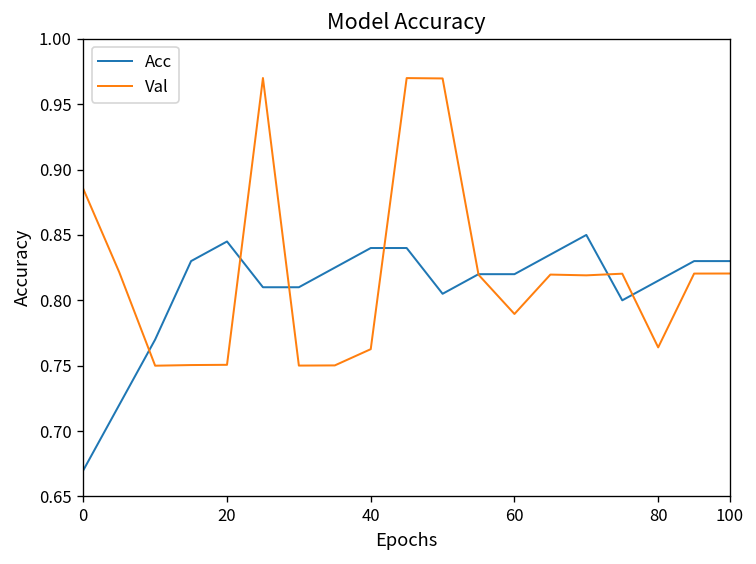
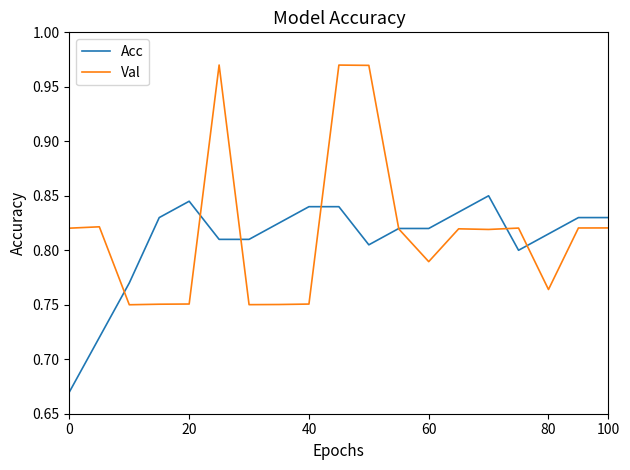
Val, 0: 0.885 -> 0.820
Val, 40: 0.763 -> 0.751
